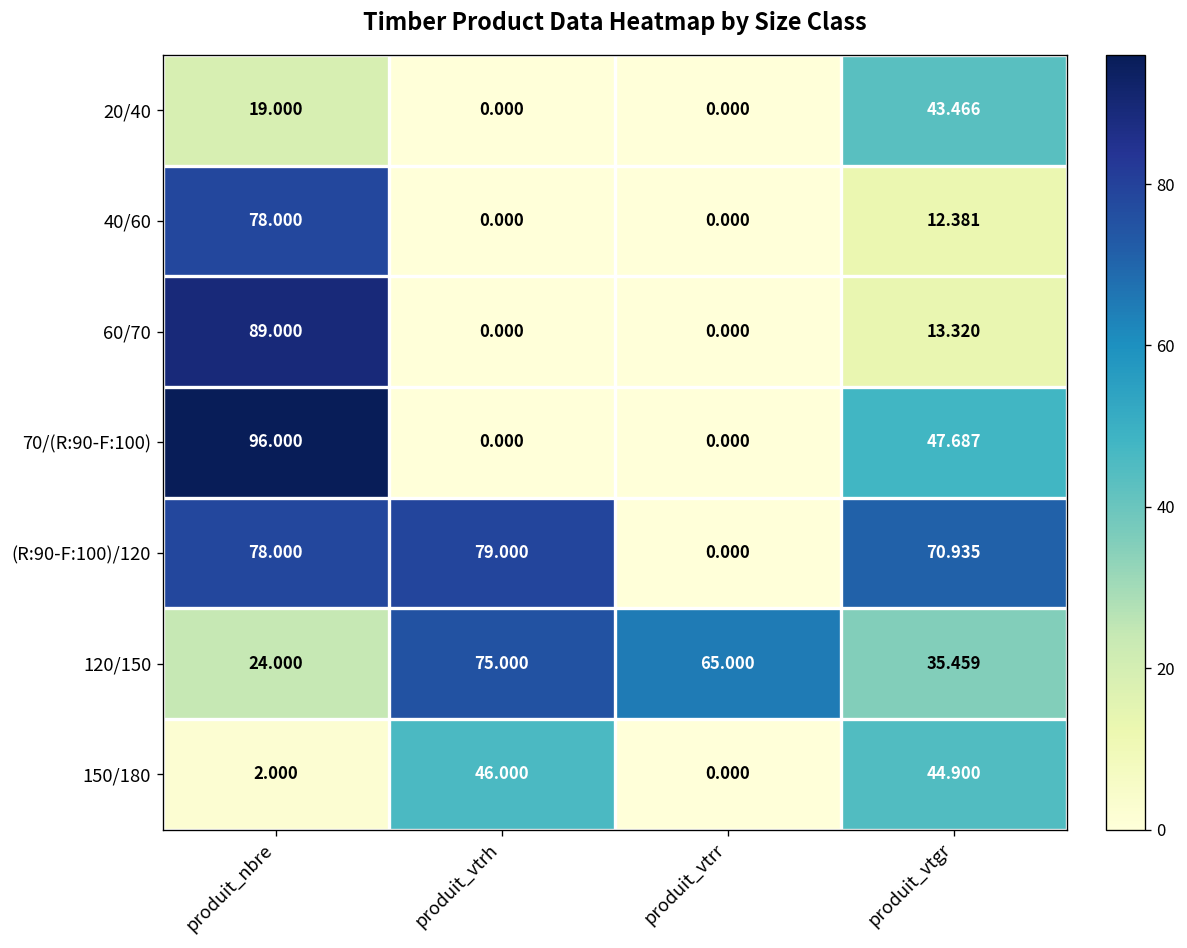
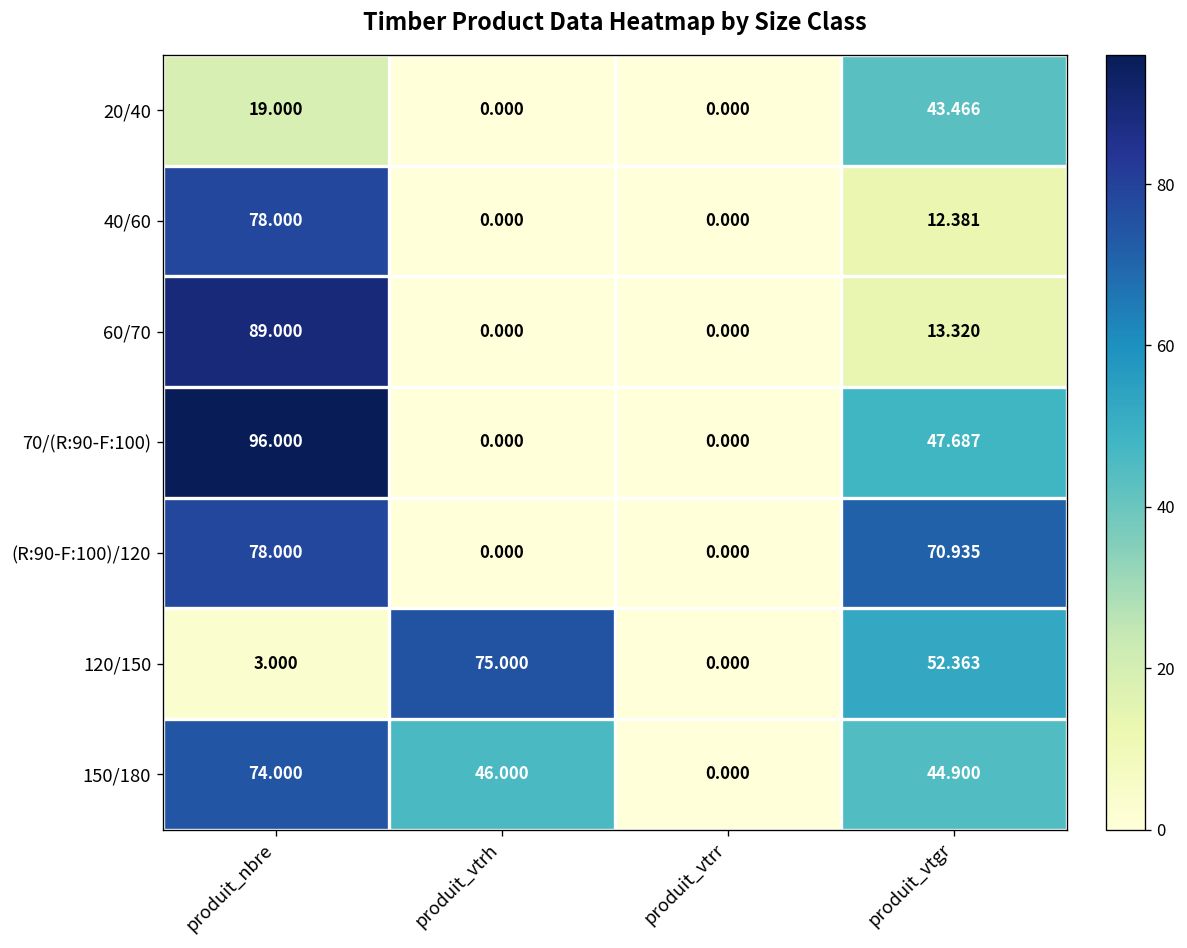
(R:90-F:100)/120, produit_vtrh: 79.000 -> 0.000
120/150, produit_nbre: 24.000 -> 3.000
120/150, produit_vtrr: 65.000 -> 0.000
120/150, produit_vtgr: 35.459 -> 52.363
150/180, produit_nbre: 2.000 -> 74.000
